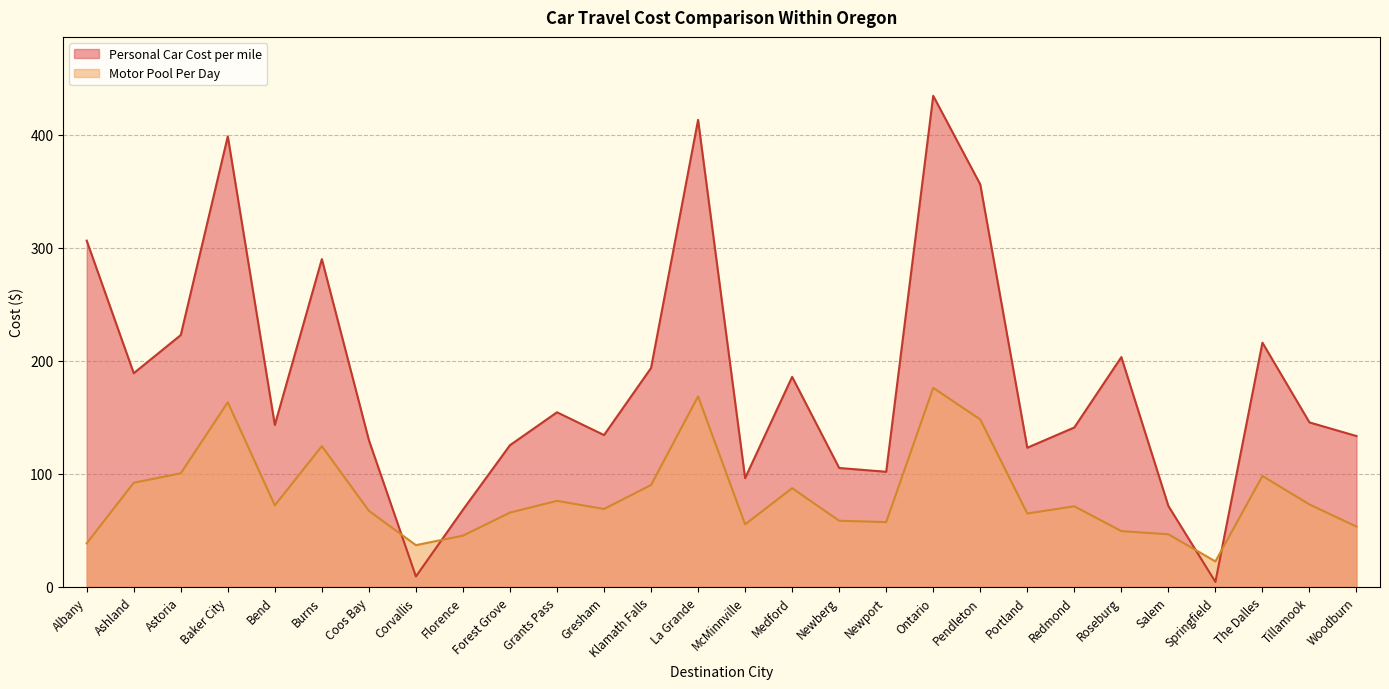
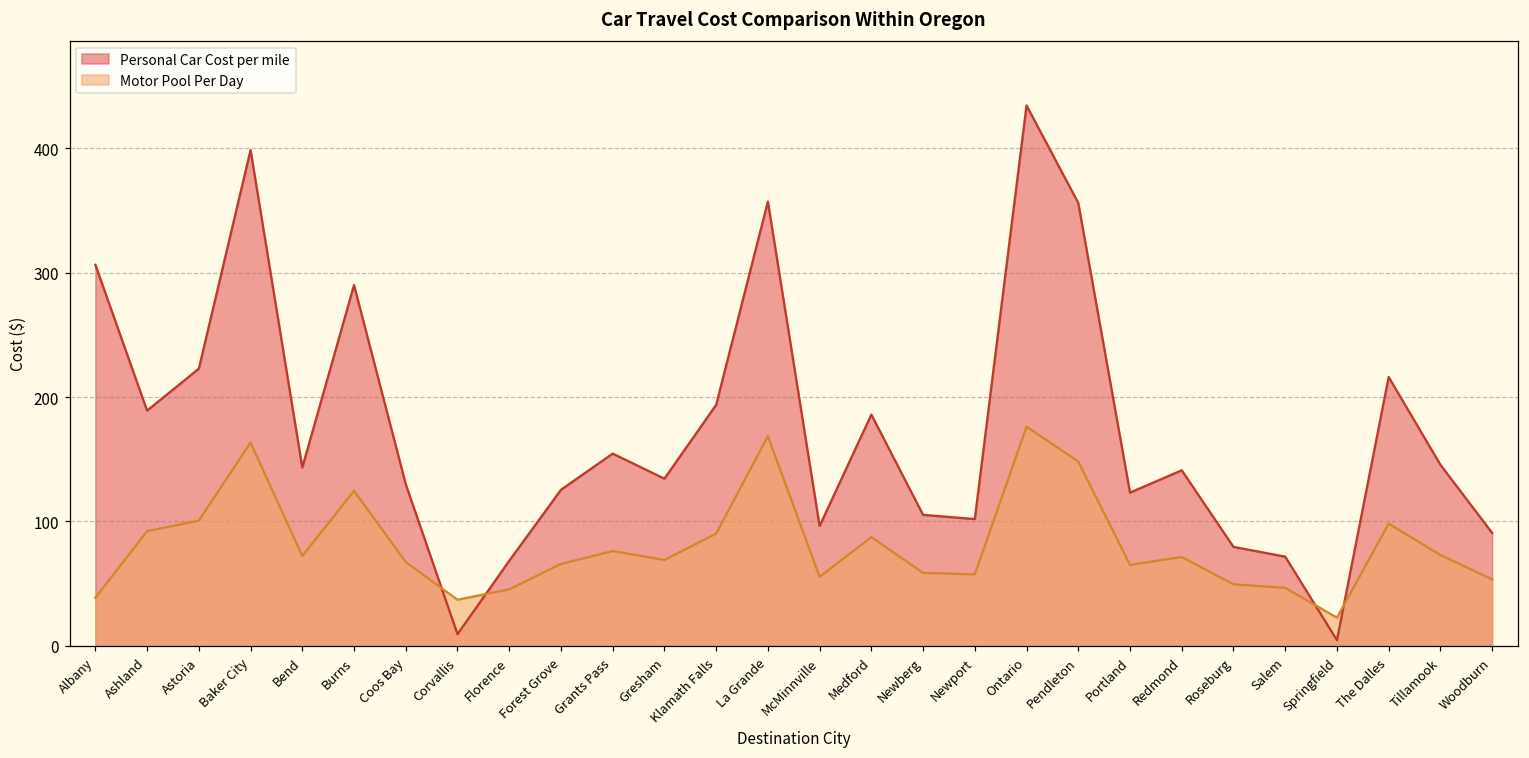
Personal Car Cost per mile, La Grande: 413 -> 357
Personal Car Cost per mile, Roseburg: 203 -> 80
Personal Car Cost per mile, Woodburn: 134 -> 91
